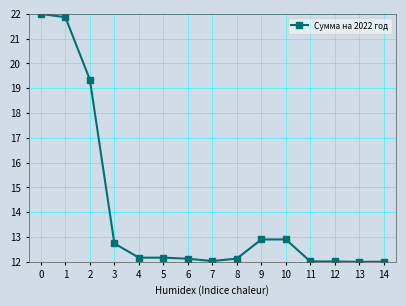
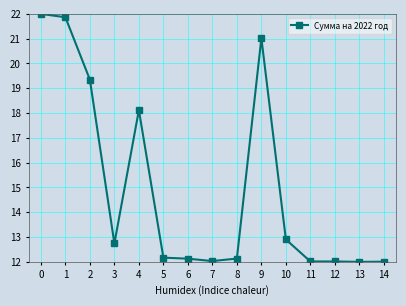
4: 12.2 -> 18.1
9: 12.9 -> 21.0
